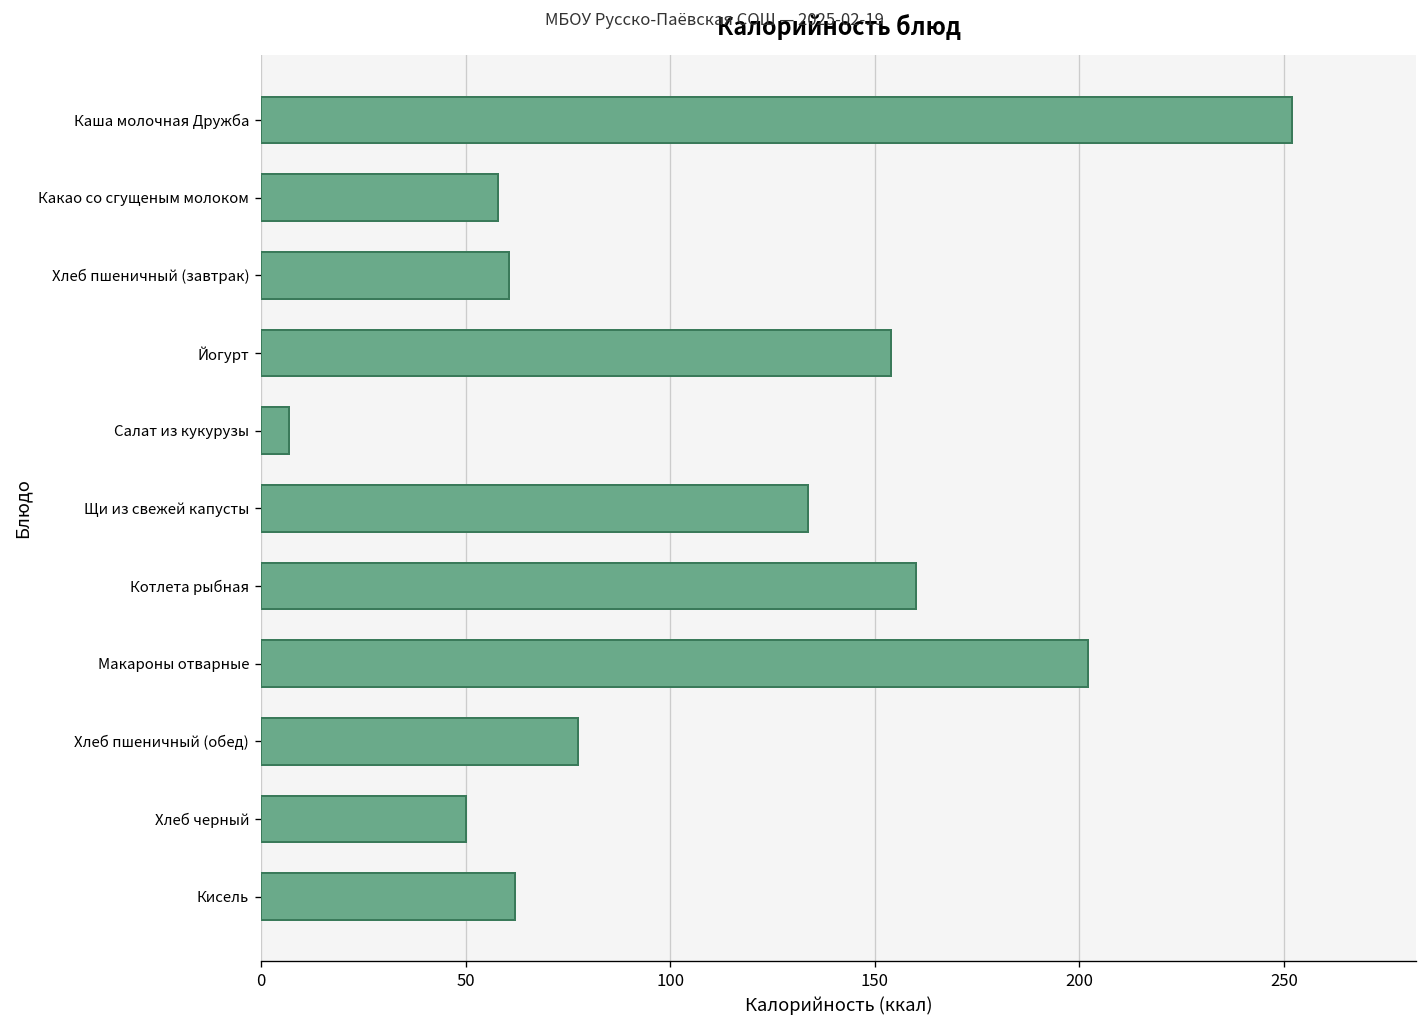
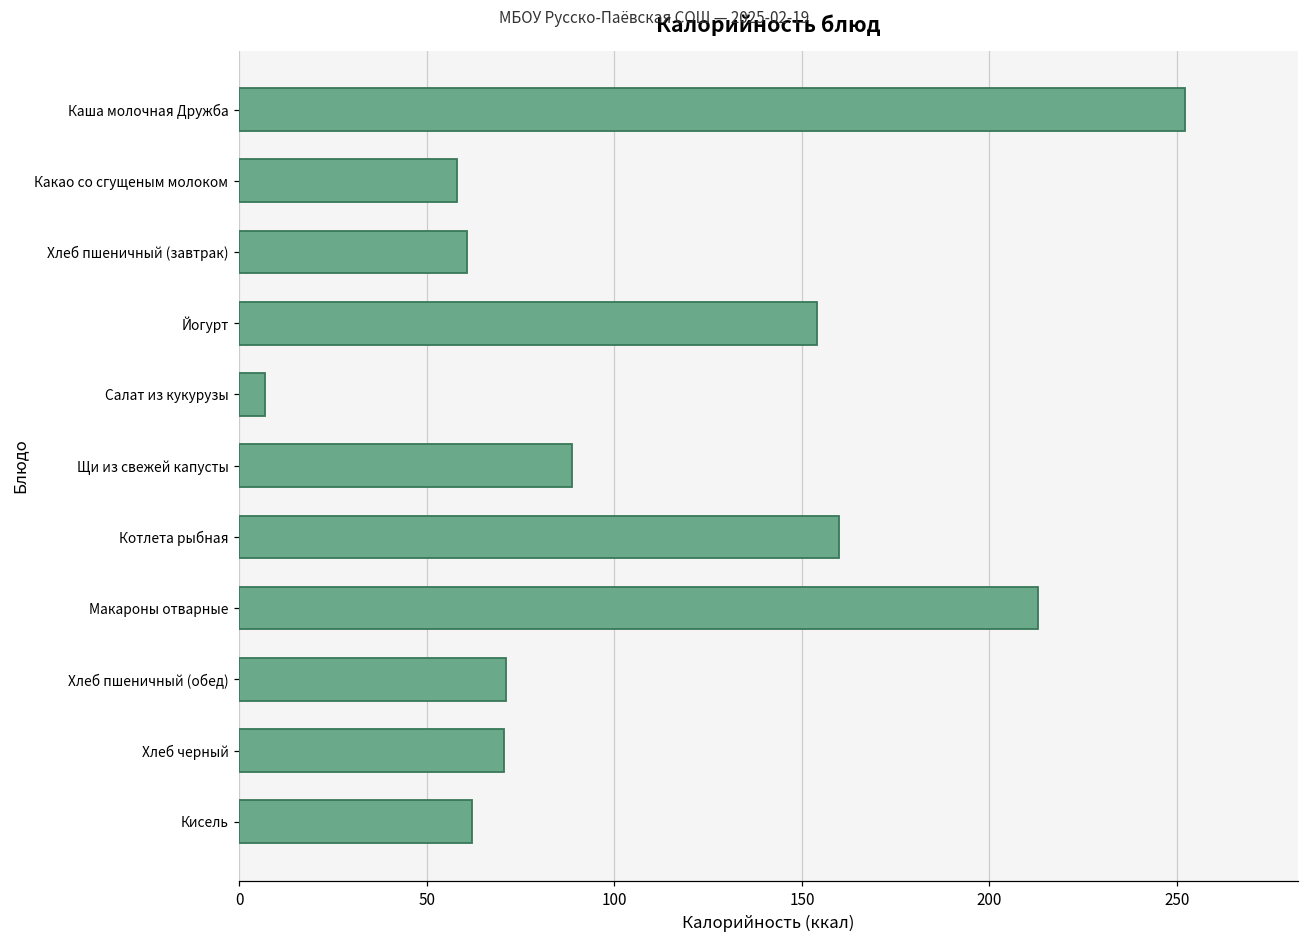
Щи из свежей капусты: 134 -> 89
Макароны отварные: 202 -> 213
Хлеб пшеничный (обед): 77 -> 71
Хлеб черный: 50 -> 71
